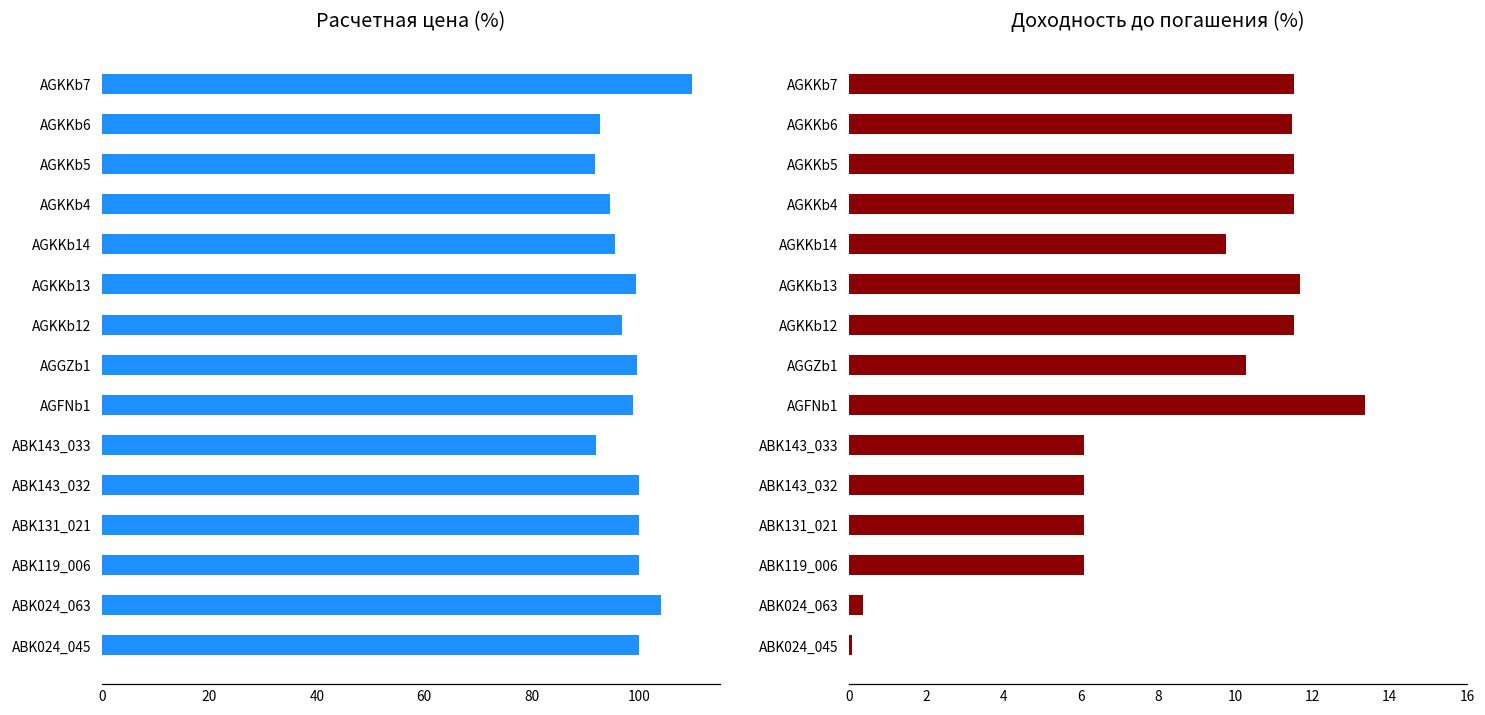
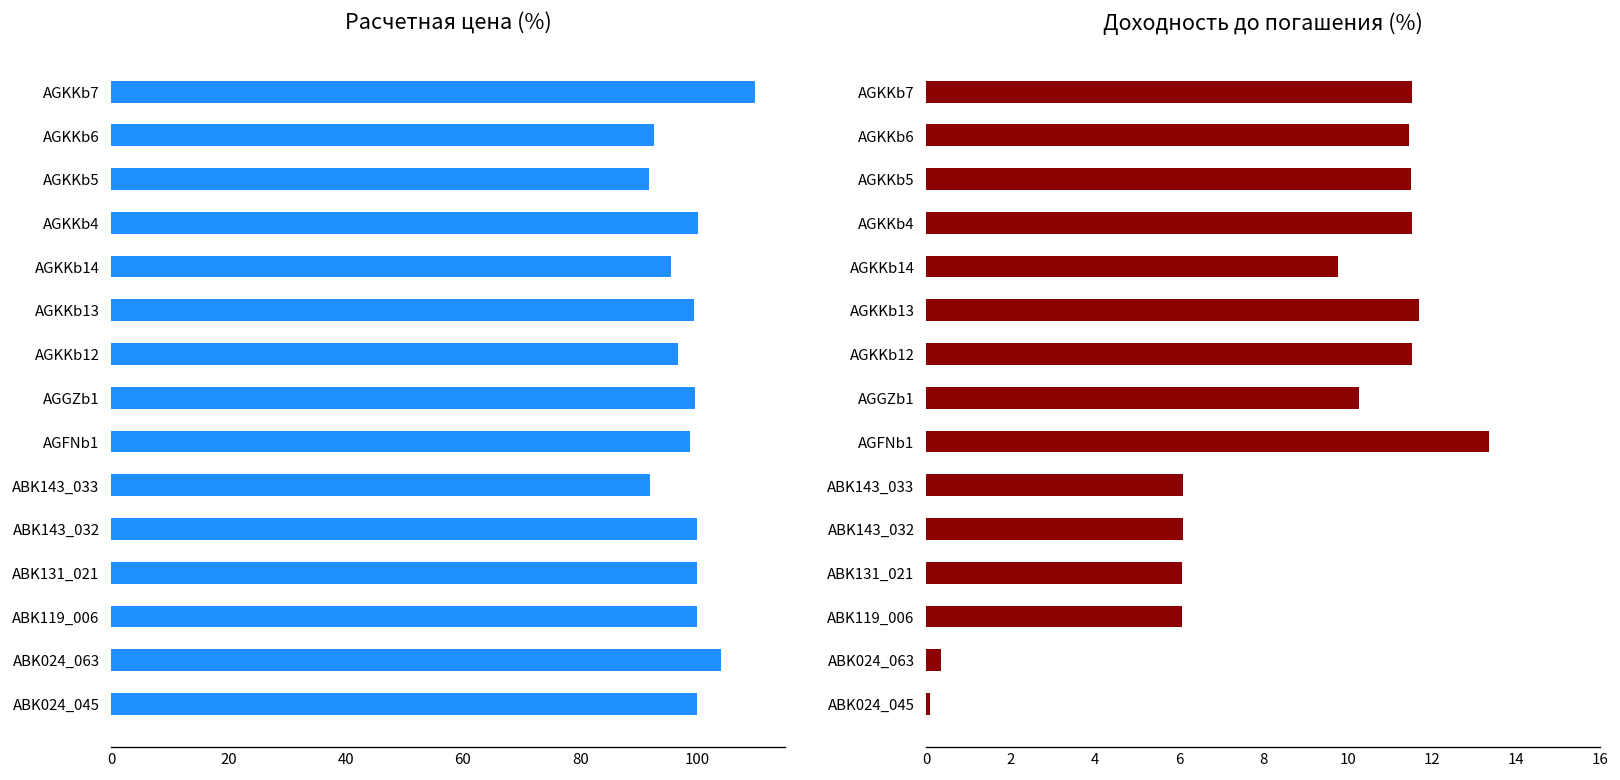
Расчетная цена (%), AGKKb4: 94 -> 100
